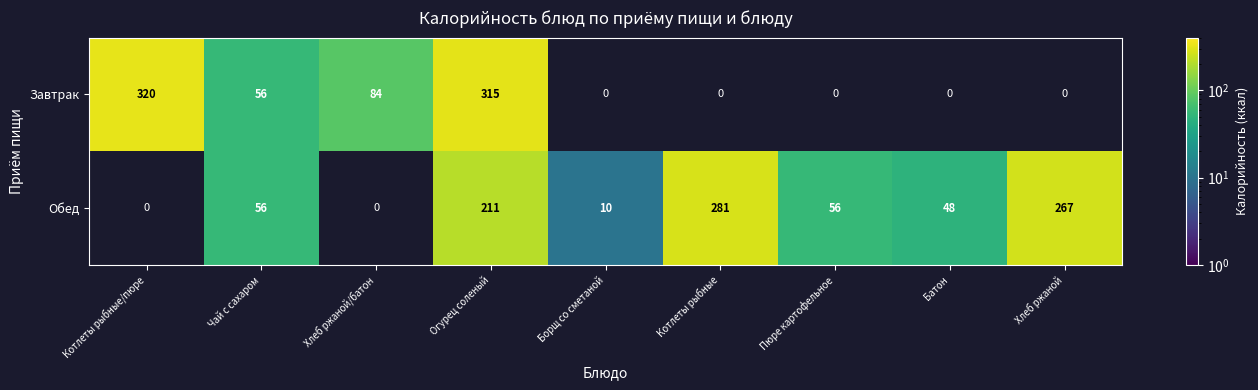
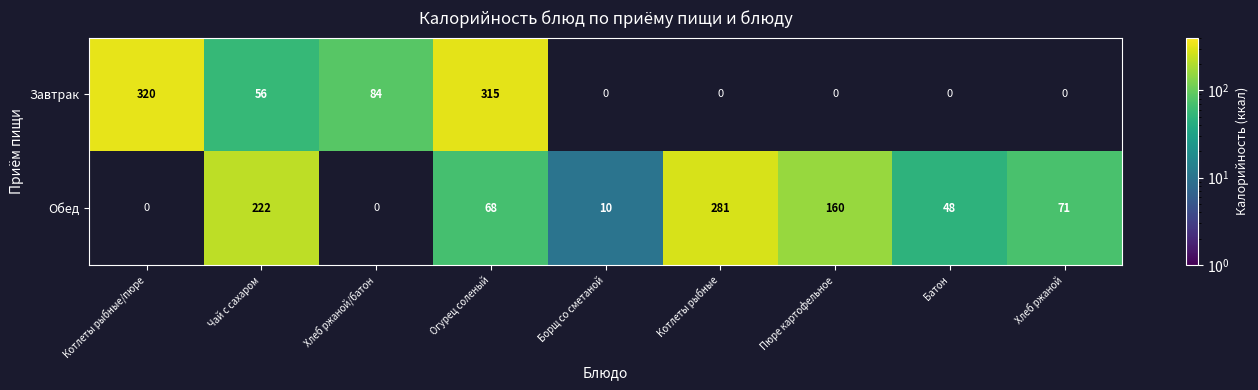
Обед, Чай с сахаром: 56 -> 222
Обед, Огурец соленый: 211 -> 68
Обед, Пюре картофельное: 56 -> 160
Обед, Хлеб ржаной: 267 -> 71
